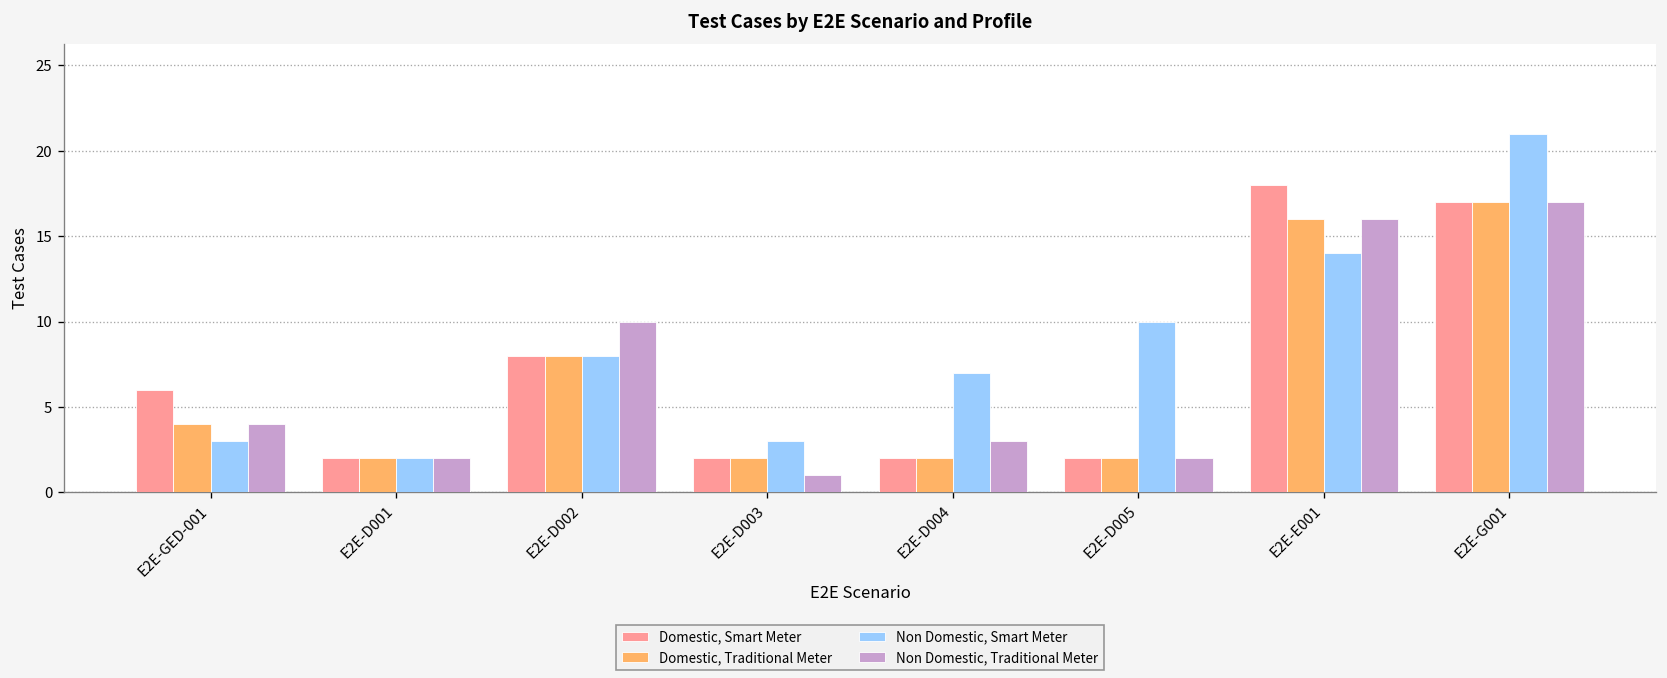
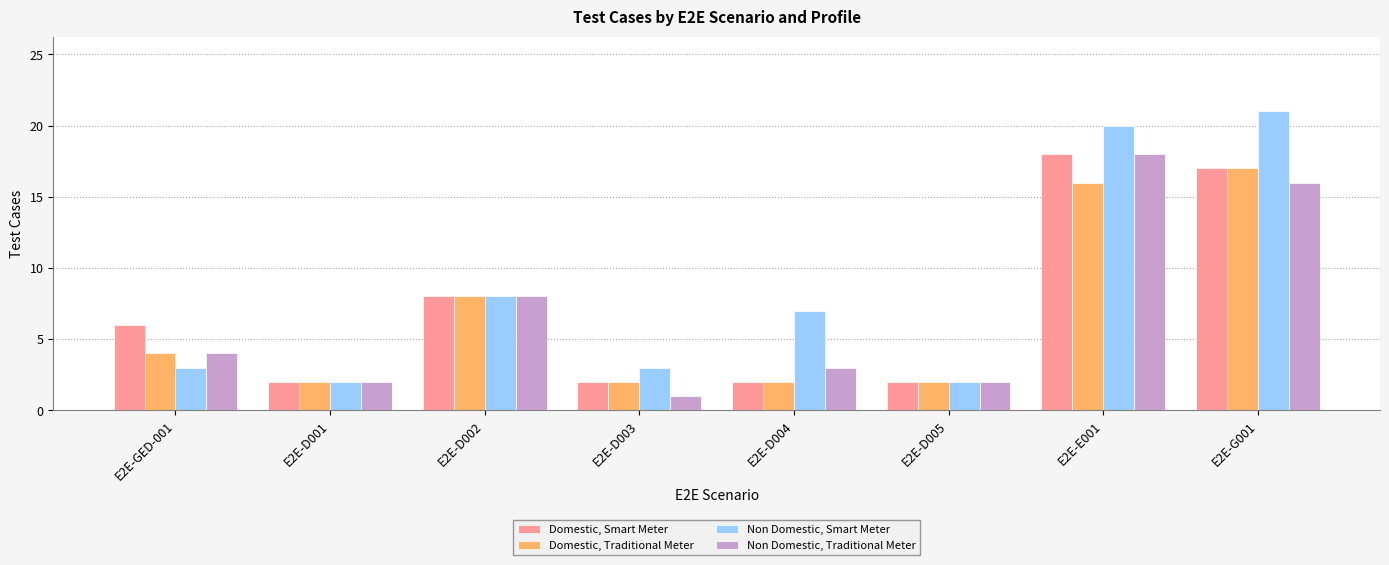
Non Domestic, Traditional Meter, E2E-D002: 10 -> 8
Non Domestic, Smart Meter, E2E-D005: 10 -> 2
Non Domestic, Smart Meter, E2E-E001: 14 -> 20
Non Domestic, Traditional Meter, E2E-E001: 16 -> 18
Non Domestic, Traditional Meter, E2E-G001: 17 -> 16
